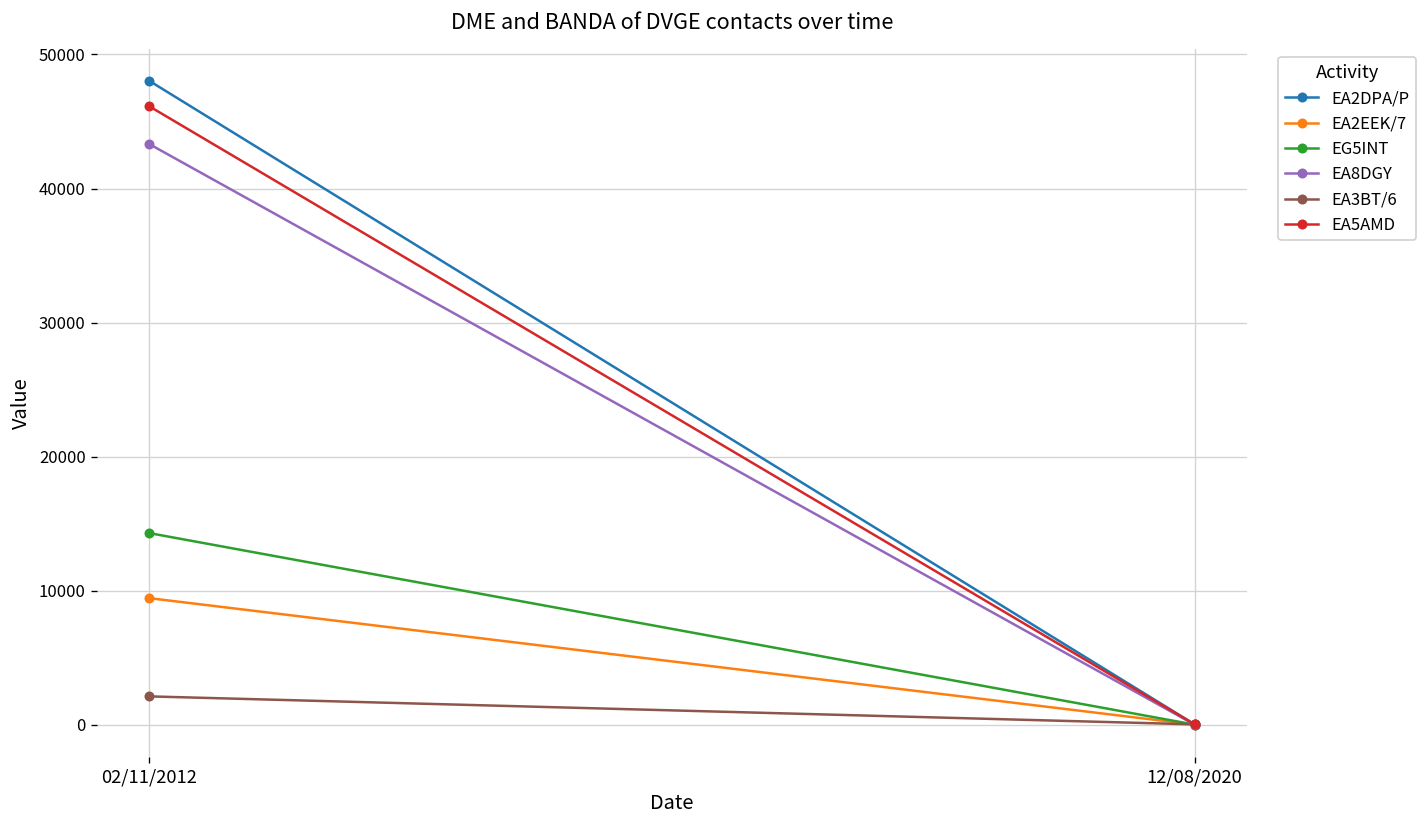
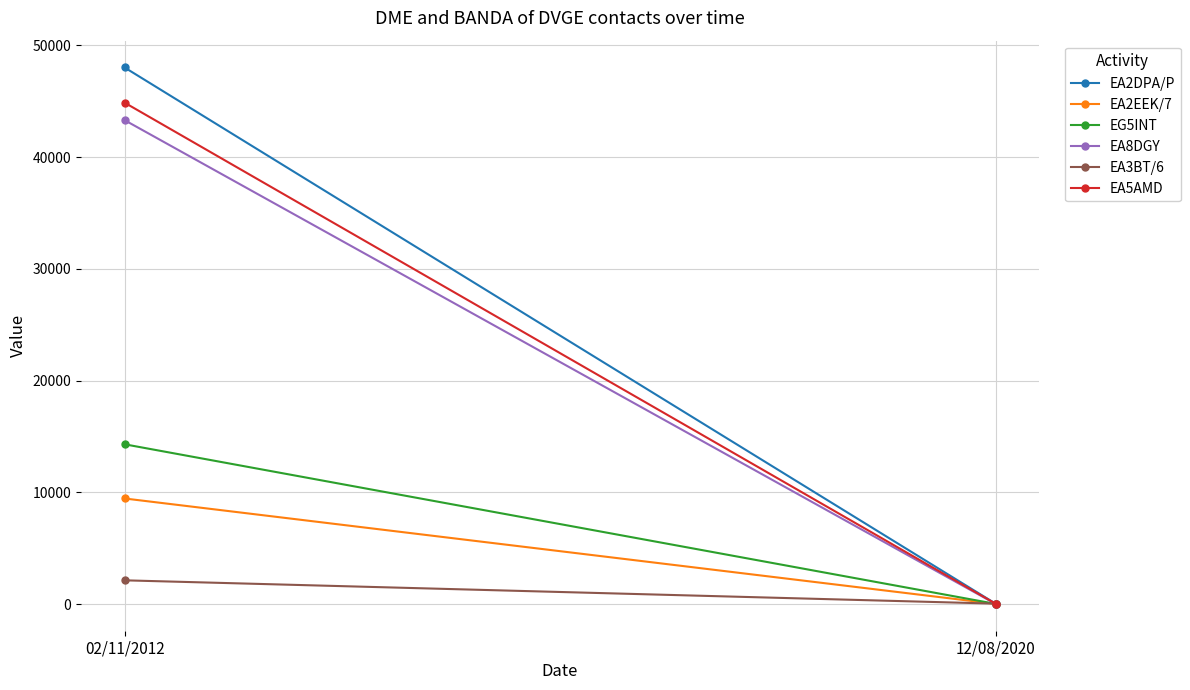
EA5AMD, 02/11/2012: 46100 -> 44900
